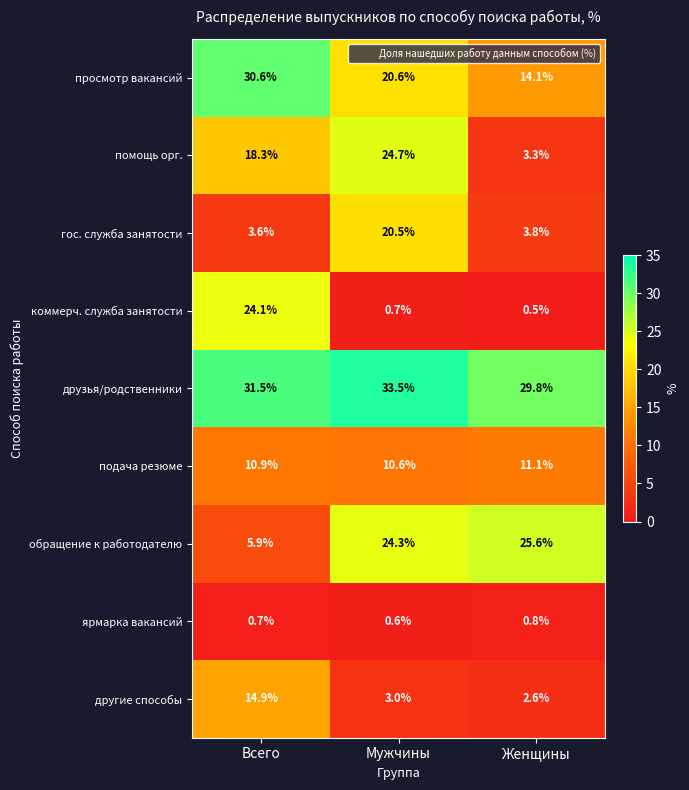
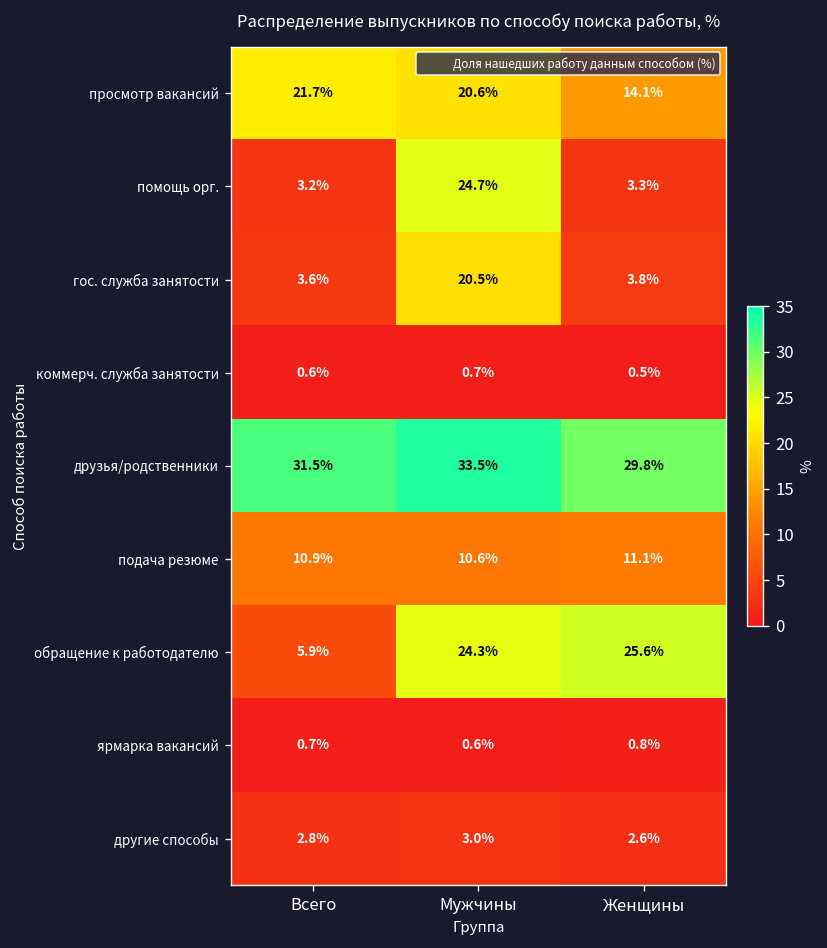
просмотр вакансий, Всего: 30.6% -> 21.7%
помощь орг., Всего: 18.3% -> 3.2%
коммерч. служба занятости, Всего: 24.1% -> 0.6%
другие способы, Всего: 14.9% -> 2.8%
